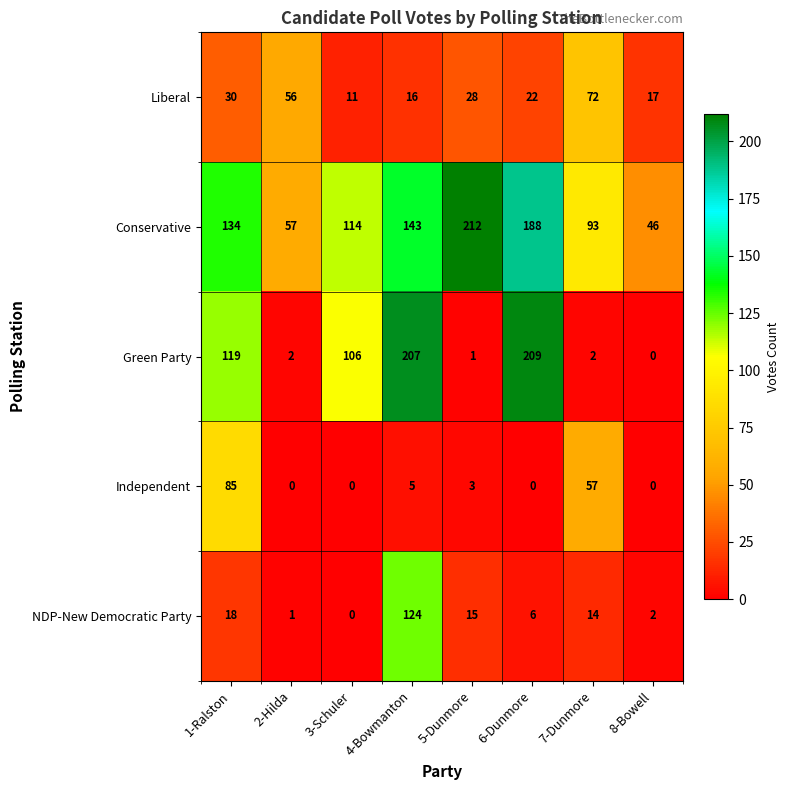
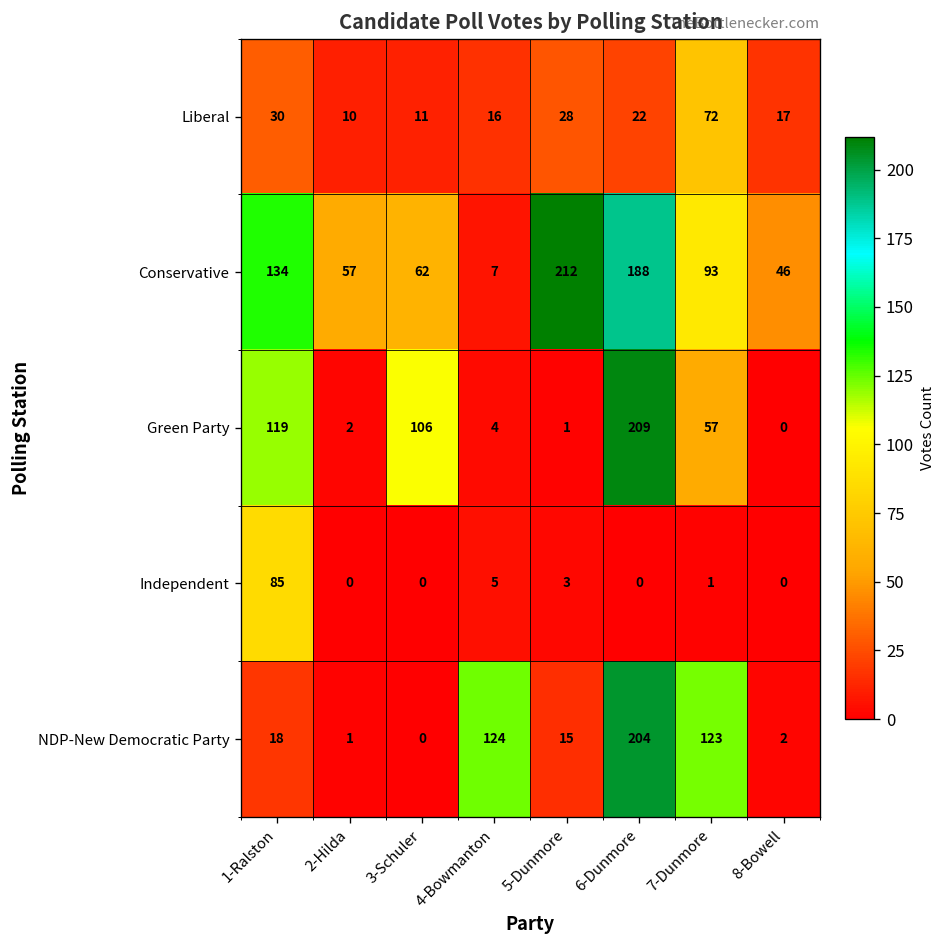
Liberal, 2-Hilda: 56 -> 10
Conservative, 3-Schuler: 114 -> 62
Conservative, 4-Bowmanton: 143 -> 7
Green Party, 4-Bowmanton: 207 -> 4
Green Party, 7-Dunmore: 2 -> 57
Independent, 7-Dunmore: 57 -> 1
NDP-New Democratic Party, 6-Dunmore: 6 -> 204
NDP-New Democratic Party, 7-Dunmore: 14 -> 123
